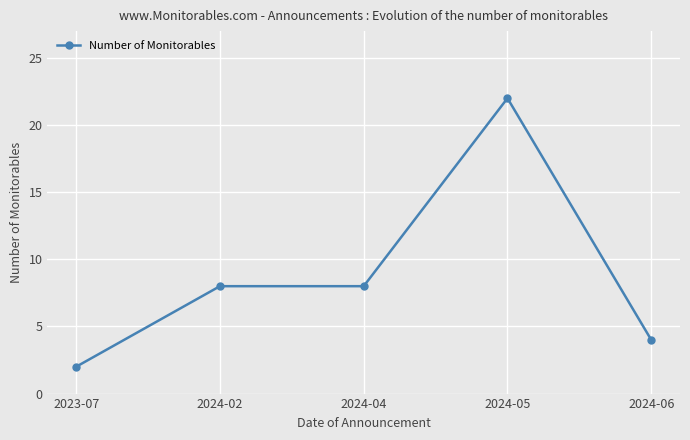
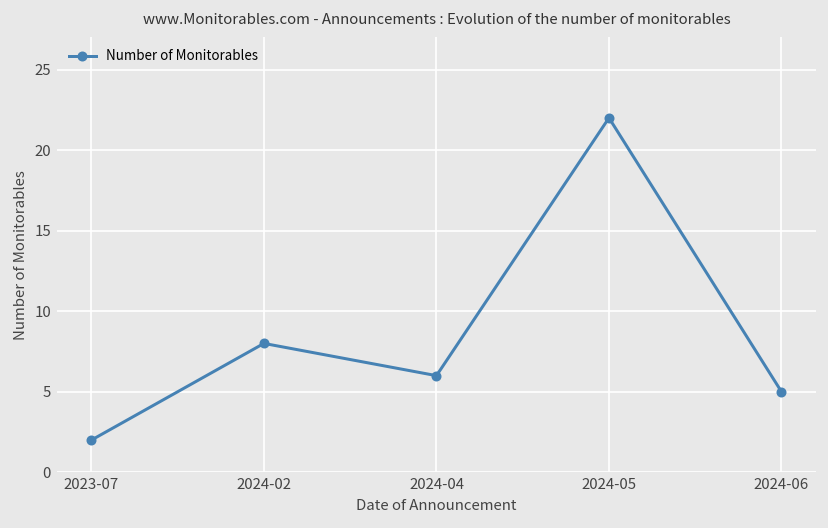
2024-04: 8 -> 6
2024-06: 4 -> 5
